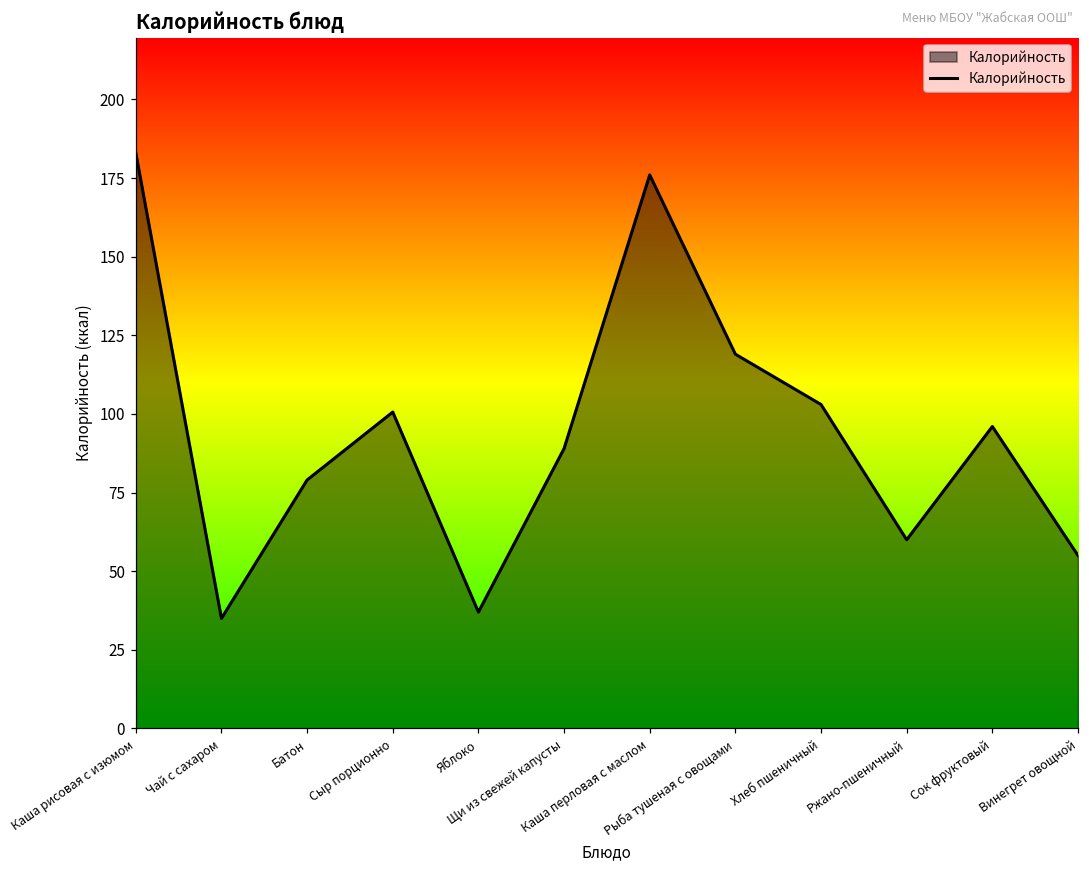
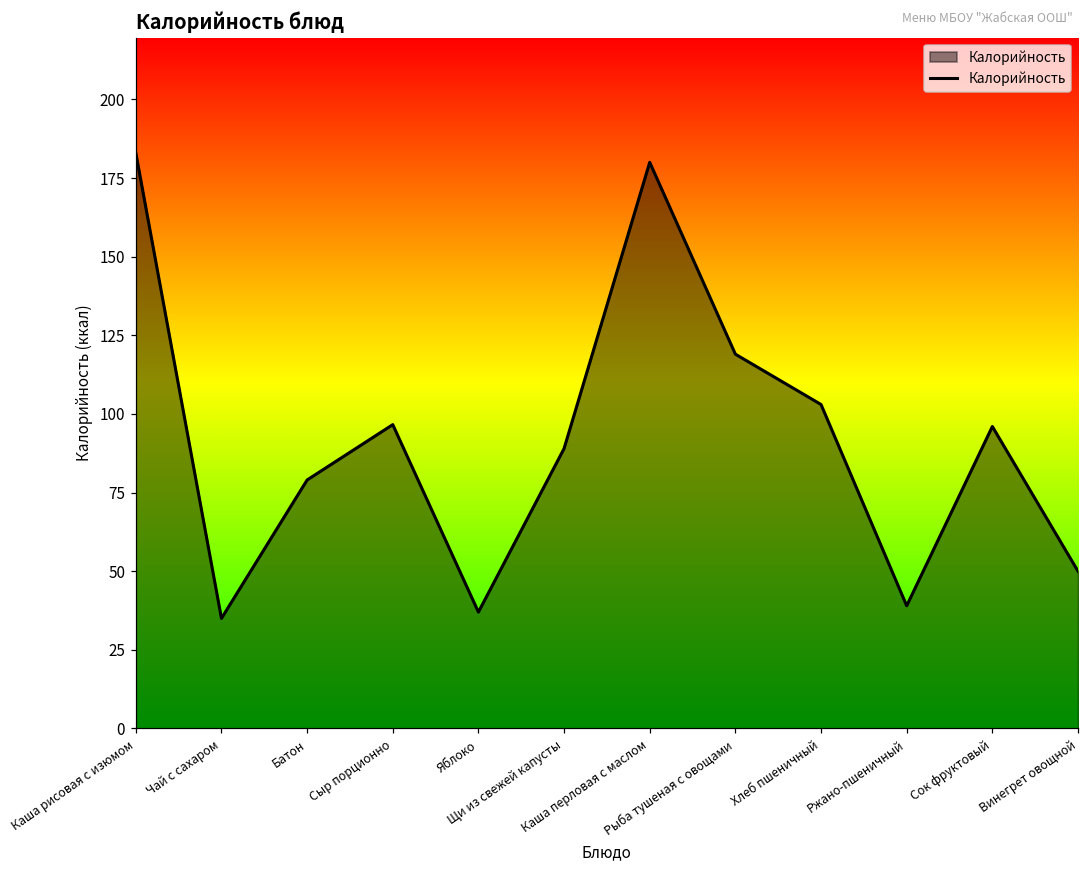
Сыр порционно: 101 -> 97
Каша перловая с маслом: 176 -> 180
Ржано-пшеничный: 60 -> 39
Винегрет овощной: 55 -> 50
